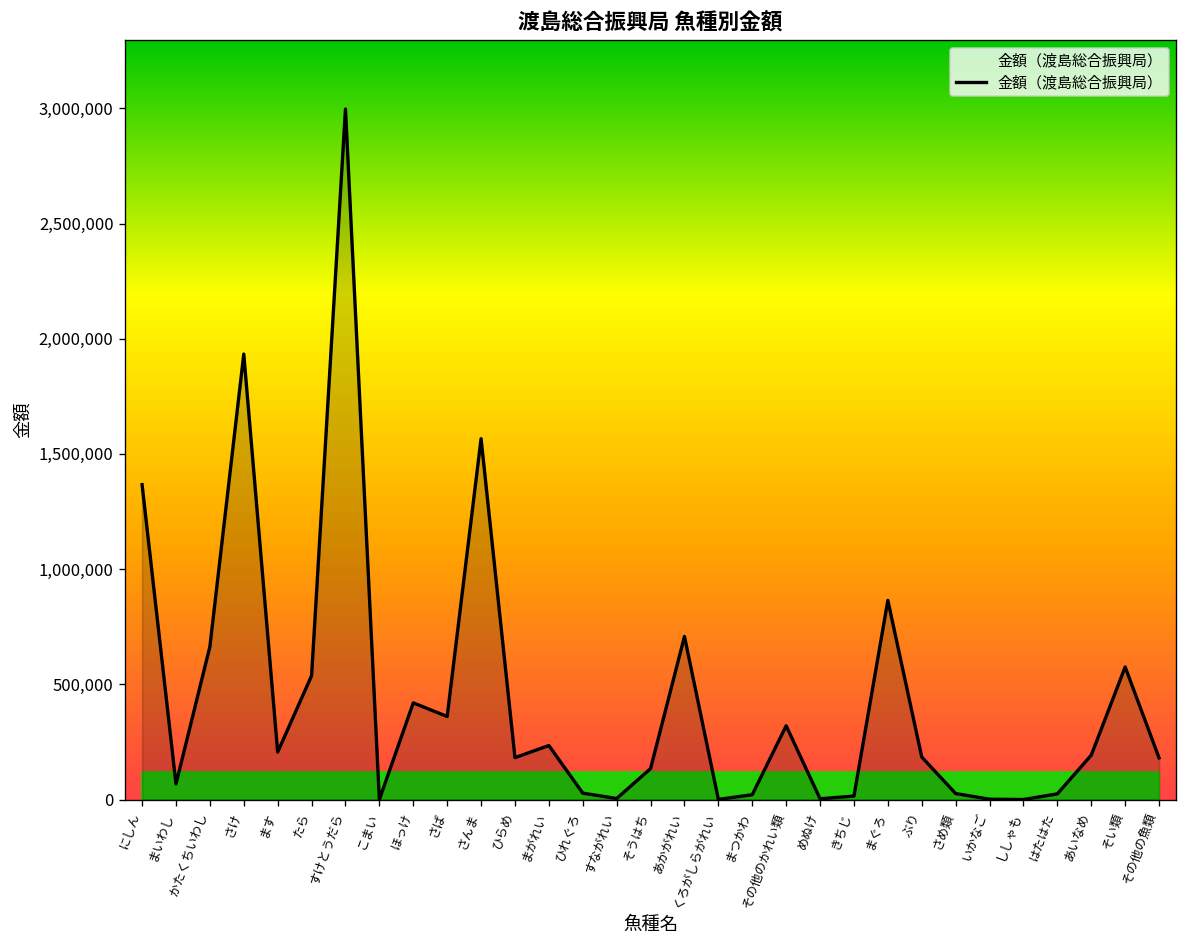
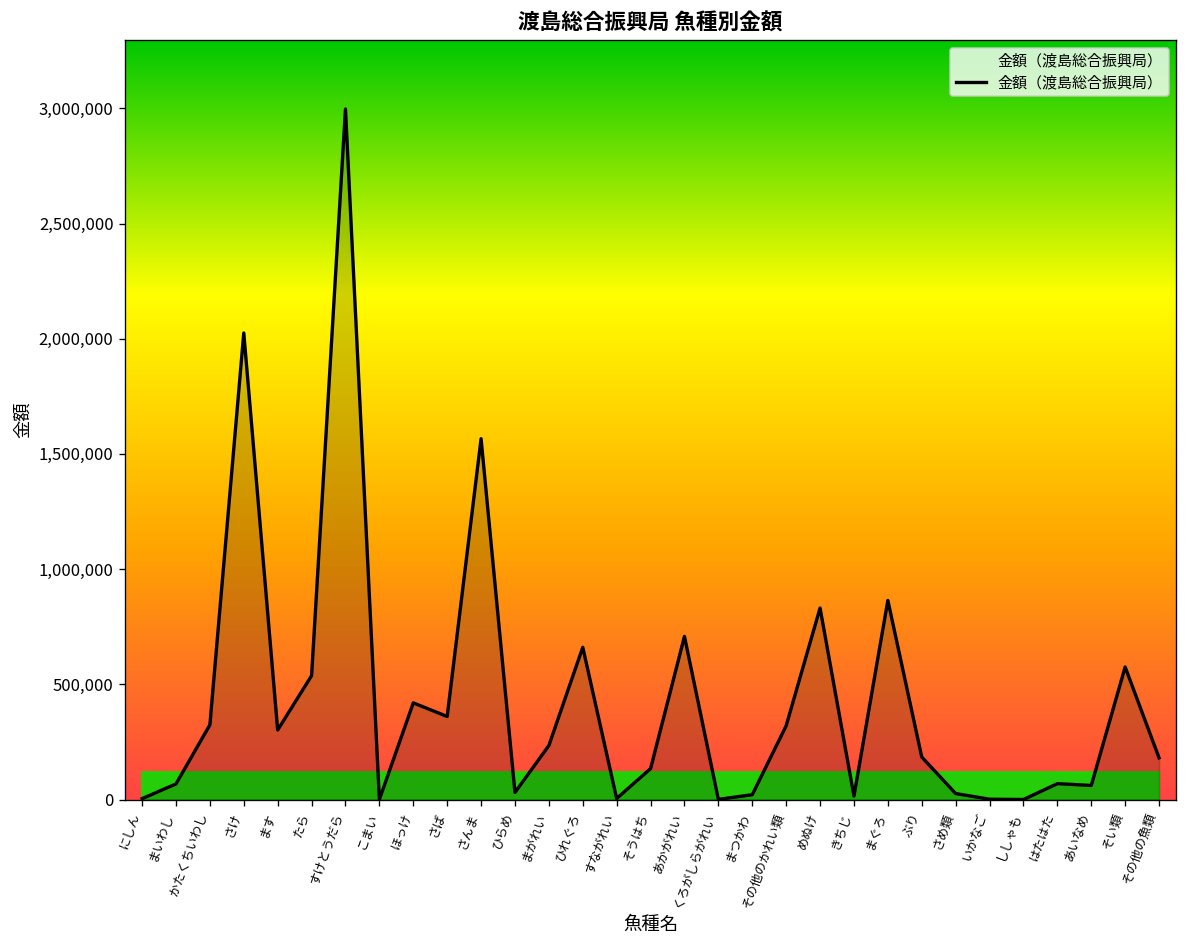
金額（渡島総合振興局）, にしん: 1,370,000 -> 0
金額（渡島総合振興局）, かたくちいわし: 660,000 -> 320,000
金額（渡島総合振興局）, さけ: 1,930,000 -> 2,030,000
金額（渡島総合振興局）, ます: 210,000 -> 300,000
金額（渡島総合振興局）, ひらめ: 180,000 -> 30,000
金額（渡島総合振興局）, ひれぐろ: 30,000 -> 660,000
金額（渡島総合振興局）, めぬけ: 0 -> 830,000
金額（渡島総合振興局）, はたはた: 20,000 -> 70,000
金額（渡島総合振興局）, あいなめ: 190,000 -> 60,000
